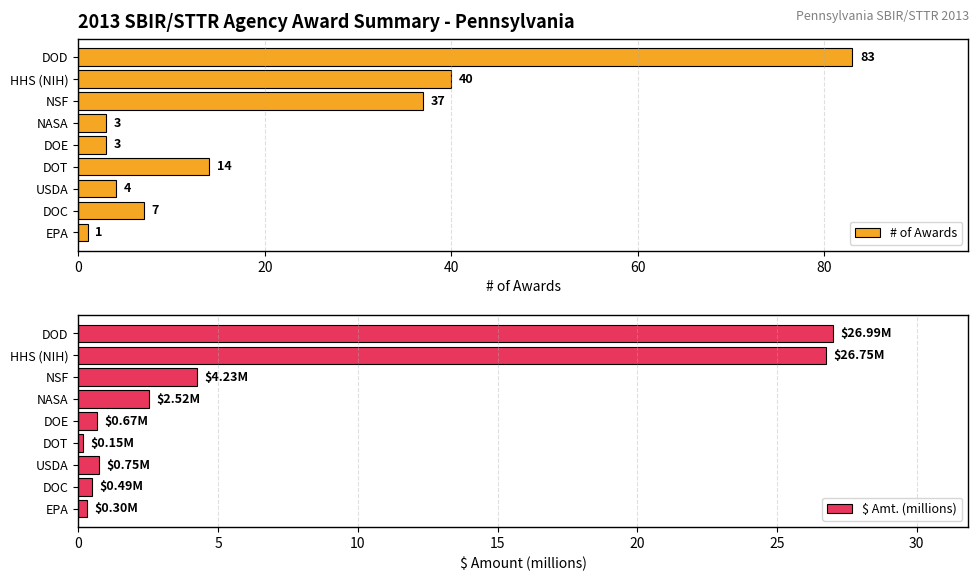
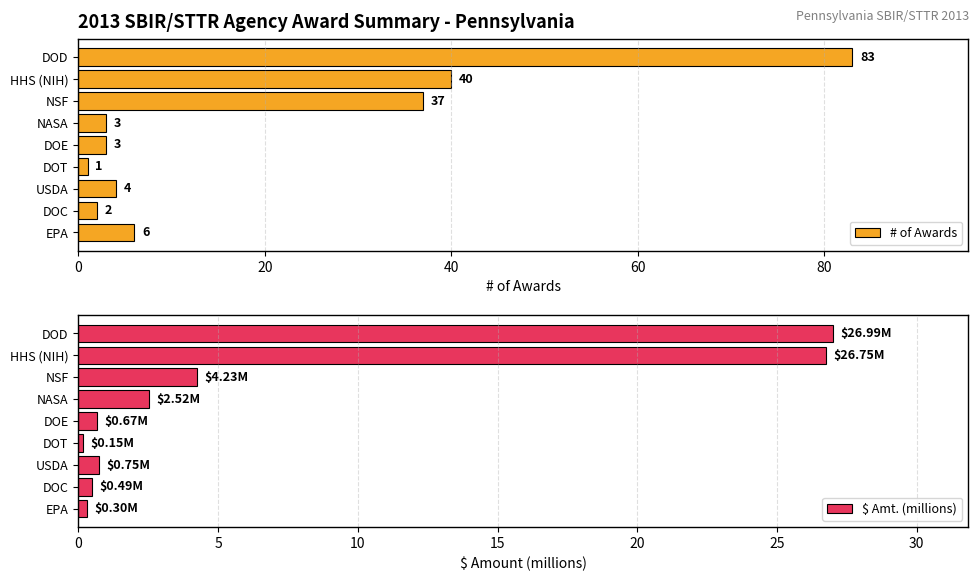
2013 SBIR/STTR Agency Award Summary - Pennsylvania, DOT: 14 -> 1
2013 SBIR/STTR Agency Award Summary - Pennsylvania, DOC: 7 -> 2
2013 SBIR/STTR Agency Award Summary - Pennsylvania, EPA: 1 -> 6
